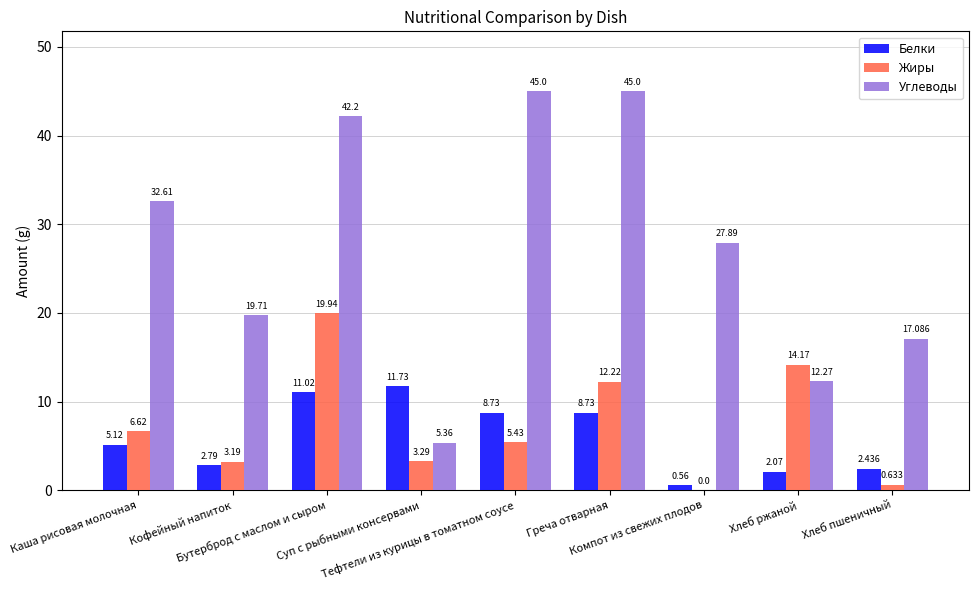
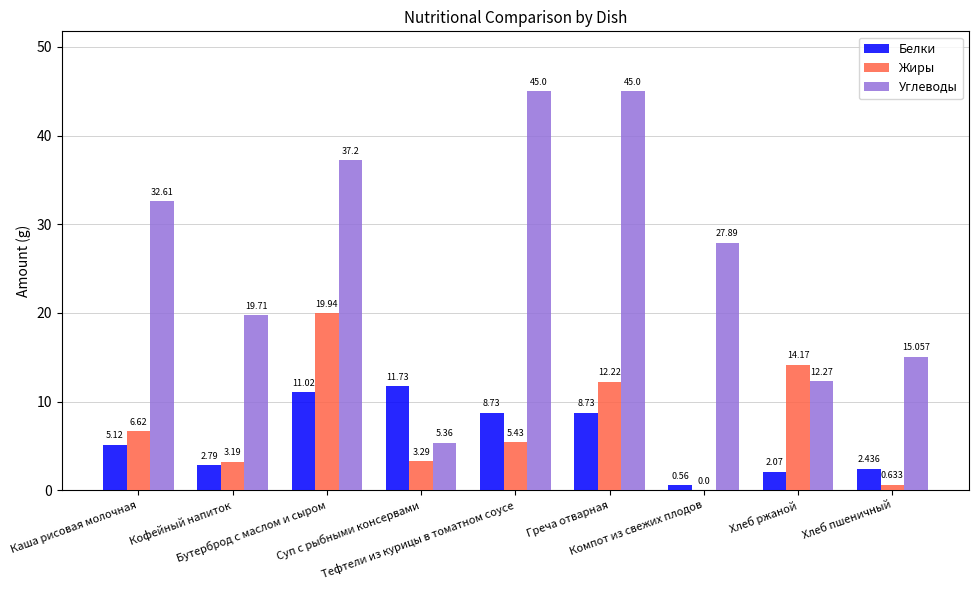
Углеводы, Бутерброд с маслом и сыром: 42.2 -> 37.2
Углеводы, Хлеб пшеничный: 17.086 -> 15.057
